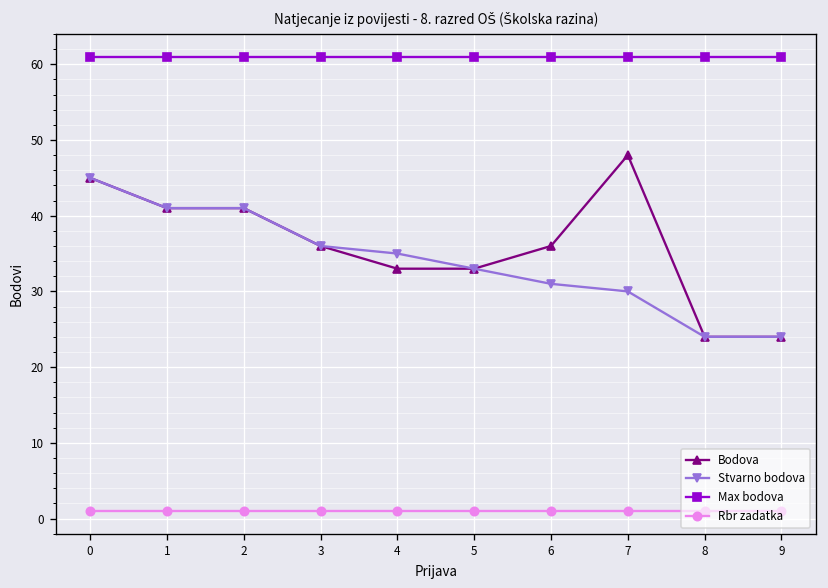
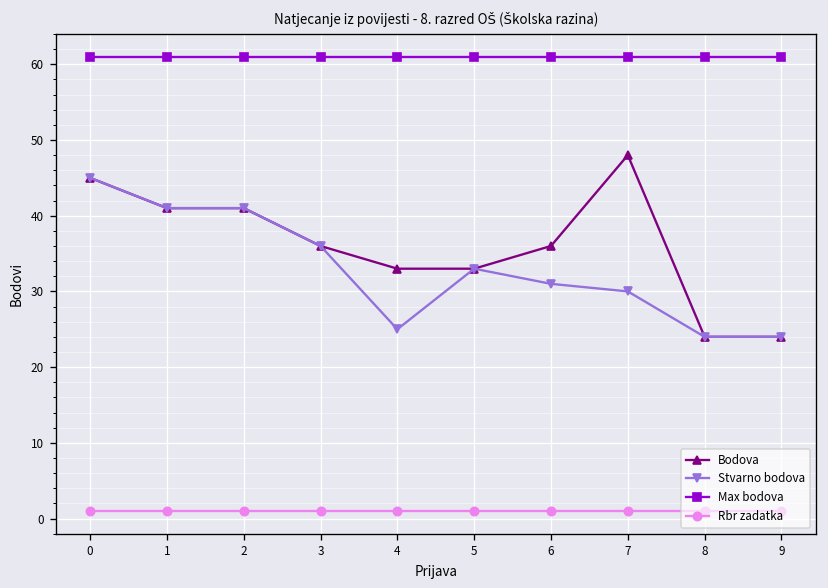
Stvarno bodova, 4: 35 -> 25
